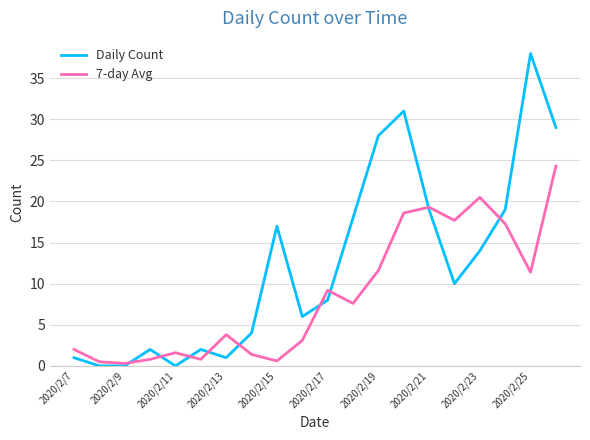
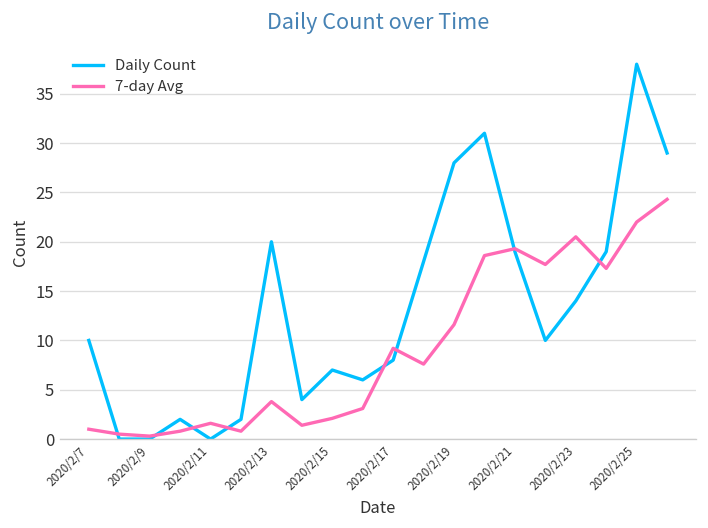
Daily Count, 2020/2/7: 1 -> 10
7-day Avg, 2020/2/7: 2 -> 1
Daily Count, 2020/2/13: 1 -> 20
Daily Count, 2020/2/15: 17 -> 7
7-day Avg, 2020/2/15: 1 -> 2
7-day Avg, 2020/2/25: 11 -> 22
